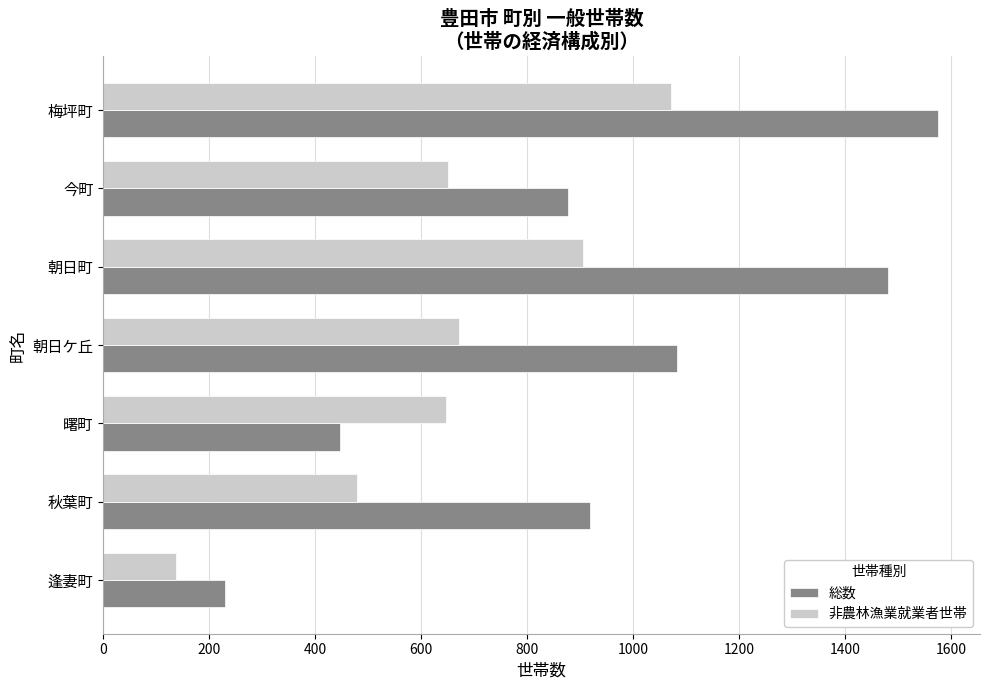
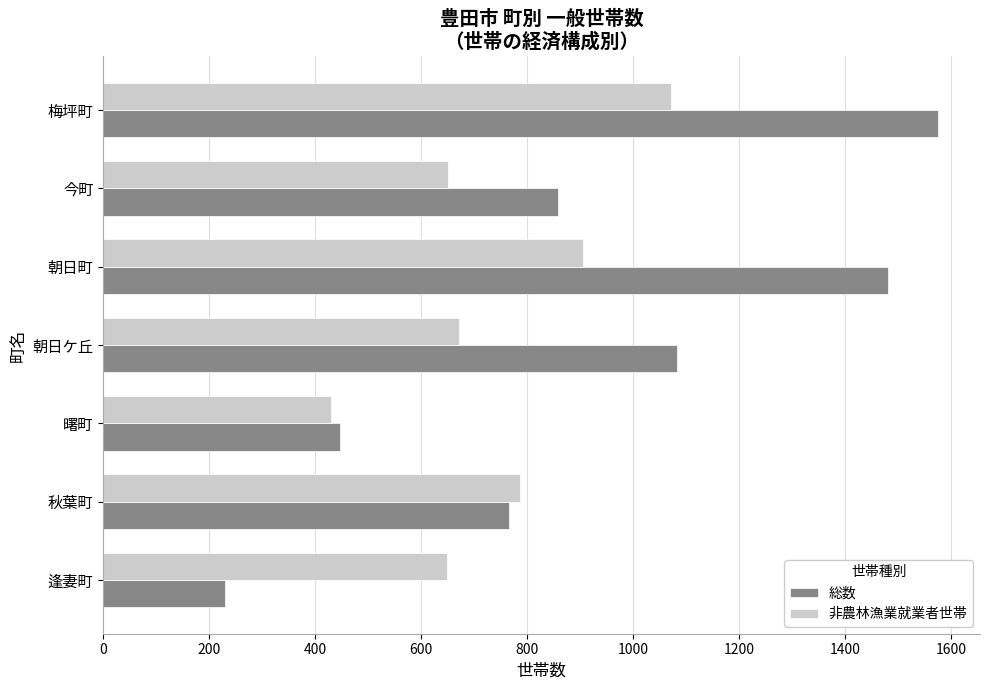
総数, 今町: 880 -> 860
非農林漁業就業者世帯, 曙町: 650 -> 430
非農林漁業就業者世帯, 秋葉町: 480 -> 790
総数, 秋葉町: 920 -> 770
非農林漁業就業者世帯, 逢妻町: 140 -> 650
